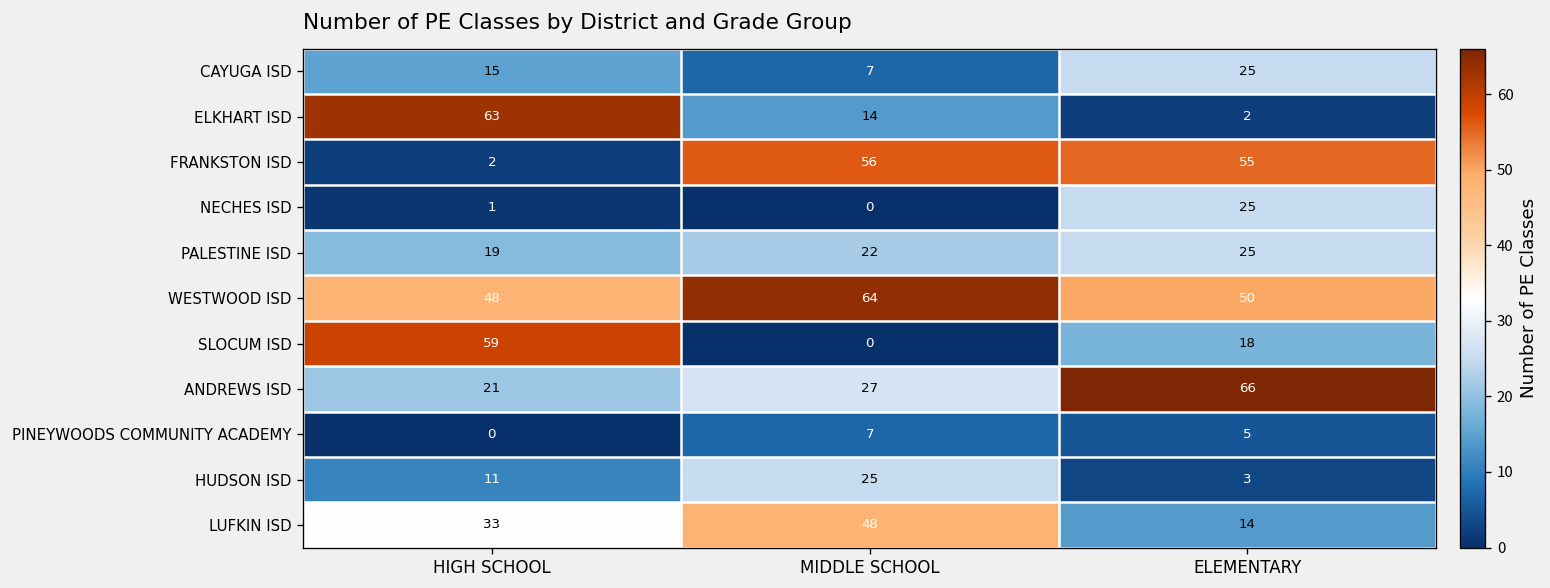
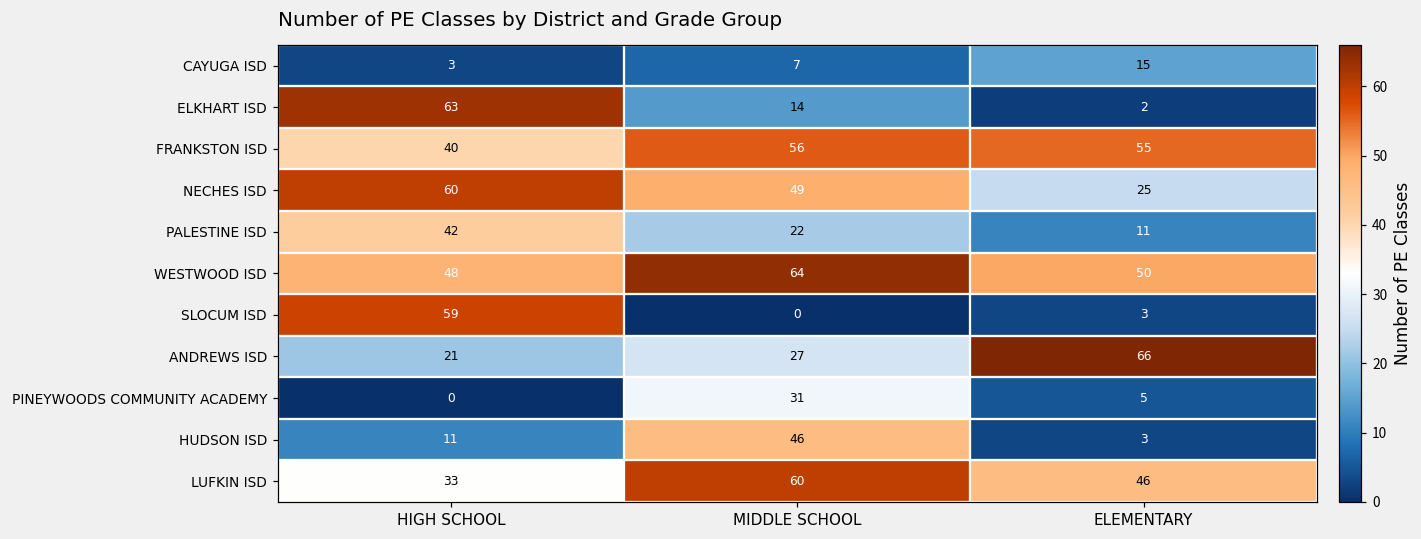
CAYUGA ISD, HIGH SCHOOL: 15 -> 3
CAYUGA ISD, ELEMENTARY: 25 -> 15
FRANKSTON ISD, HIGH SCHOOL: 2 -> 40
NECHES ISD, HIGH SCHOOL: 1 -> 60
NECHES ISD, MIDDLE SCHOOL: 0 -> 49
PALESTINE ISD, HIGH SCHOOL: 19 -> 42
PALESTINE ISD, ELEMENTARY: 25 -> 11
SLOCUM ISD, ELEMENTARY: 18 -> 3
PINEYWOODS COMMUNITY ACADEMY, MIDDLE SCHOOL: 7 -> 31
HUDSON ISD, MIDDLE SCHOOL: 25 -> 46
LUFKIN ISD, MIDDLE SCHOOL: 48 -> 60
LUFKIN ISD, ELEMENTARY: 14 -> 46
